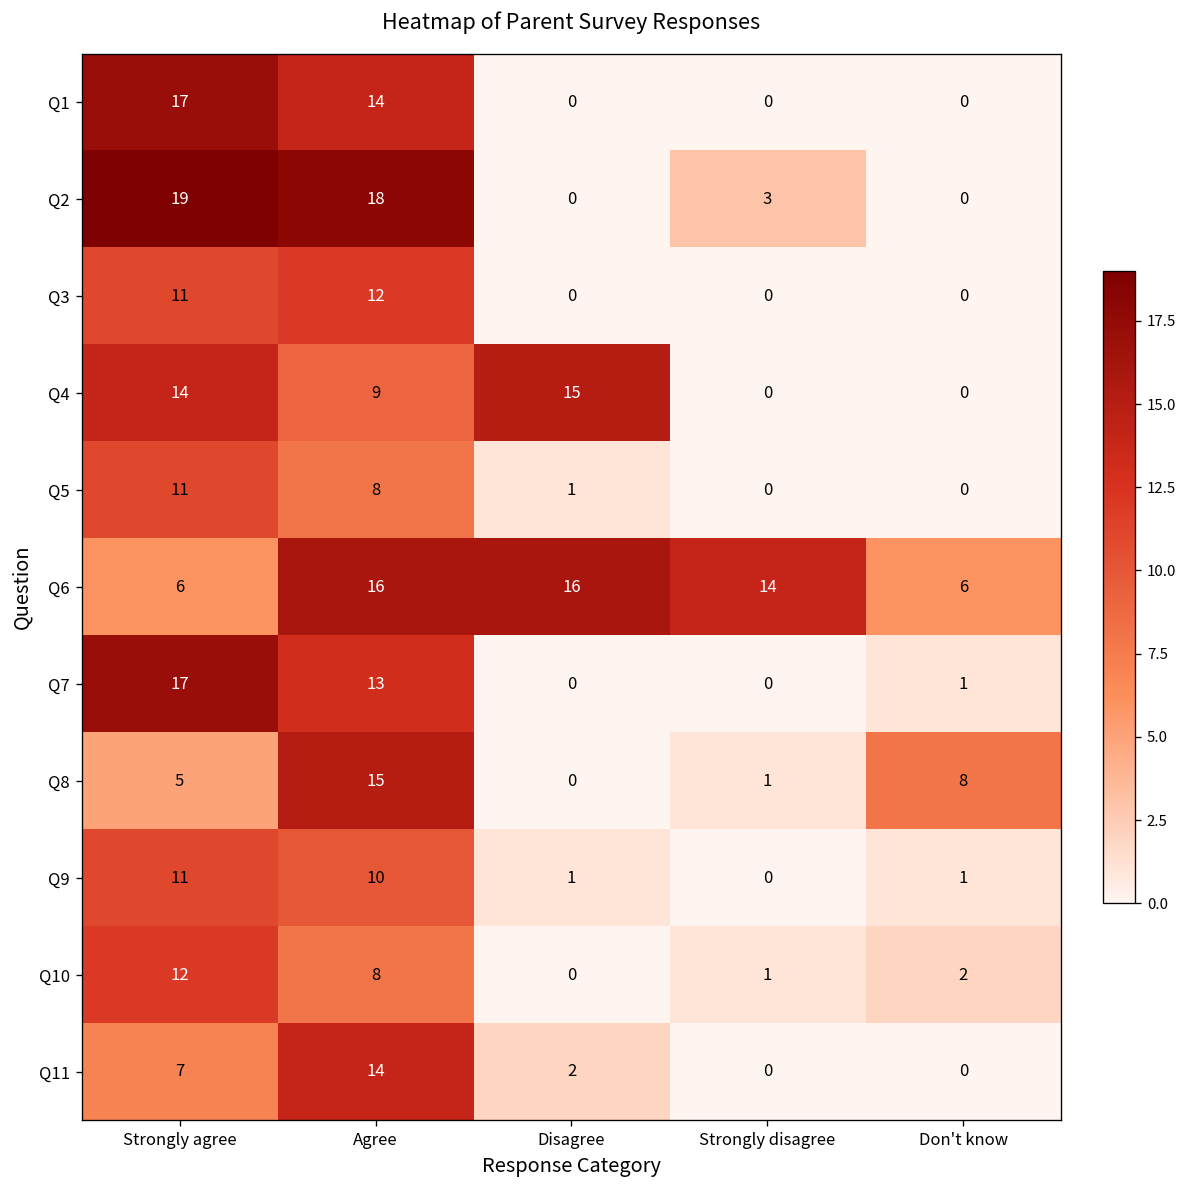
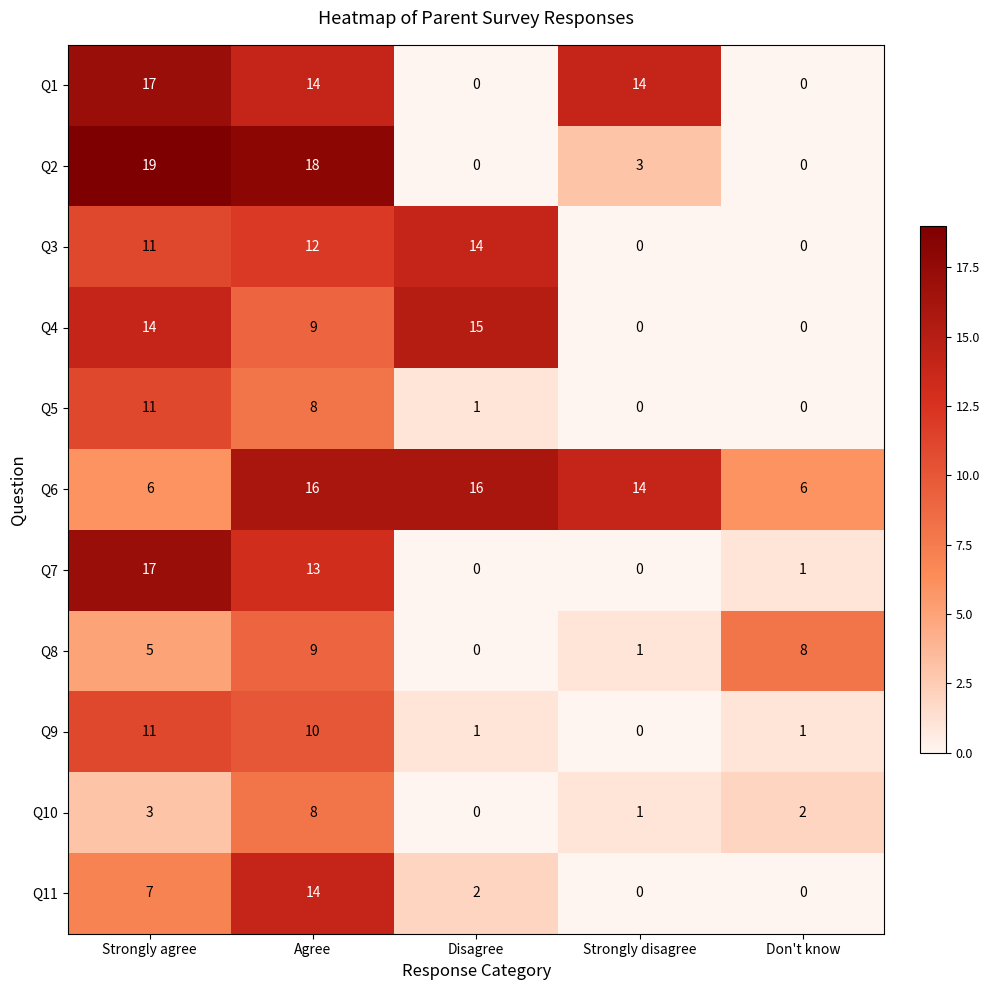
Q1, Strongly disagree: 0 -> 14
Q3, Disagree: 0 -> 14
Q8, Agree: 15 -> 9
Q10, Strongly agree: 12 -> 3
